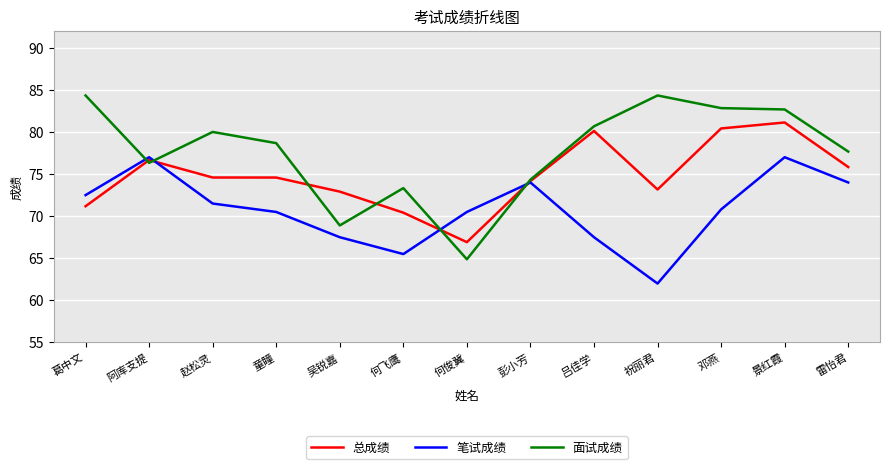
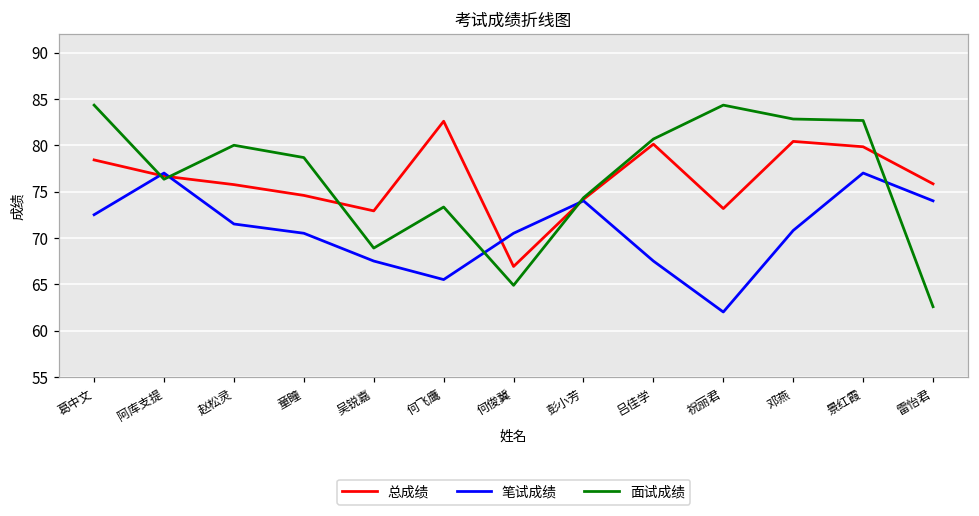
总成绩, 葛中文: 71 -> 78
总成绩, 赵松灵: 75 -> 76
总成绩, 何飞鹰: 70 -> 83
总成绩, 景红霞: 81 -> 80
面试成绩, 雷怡君: 78 -> 63
